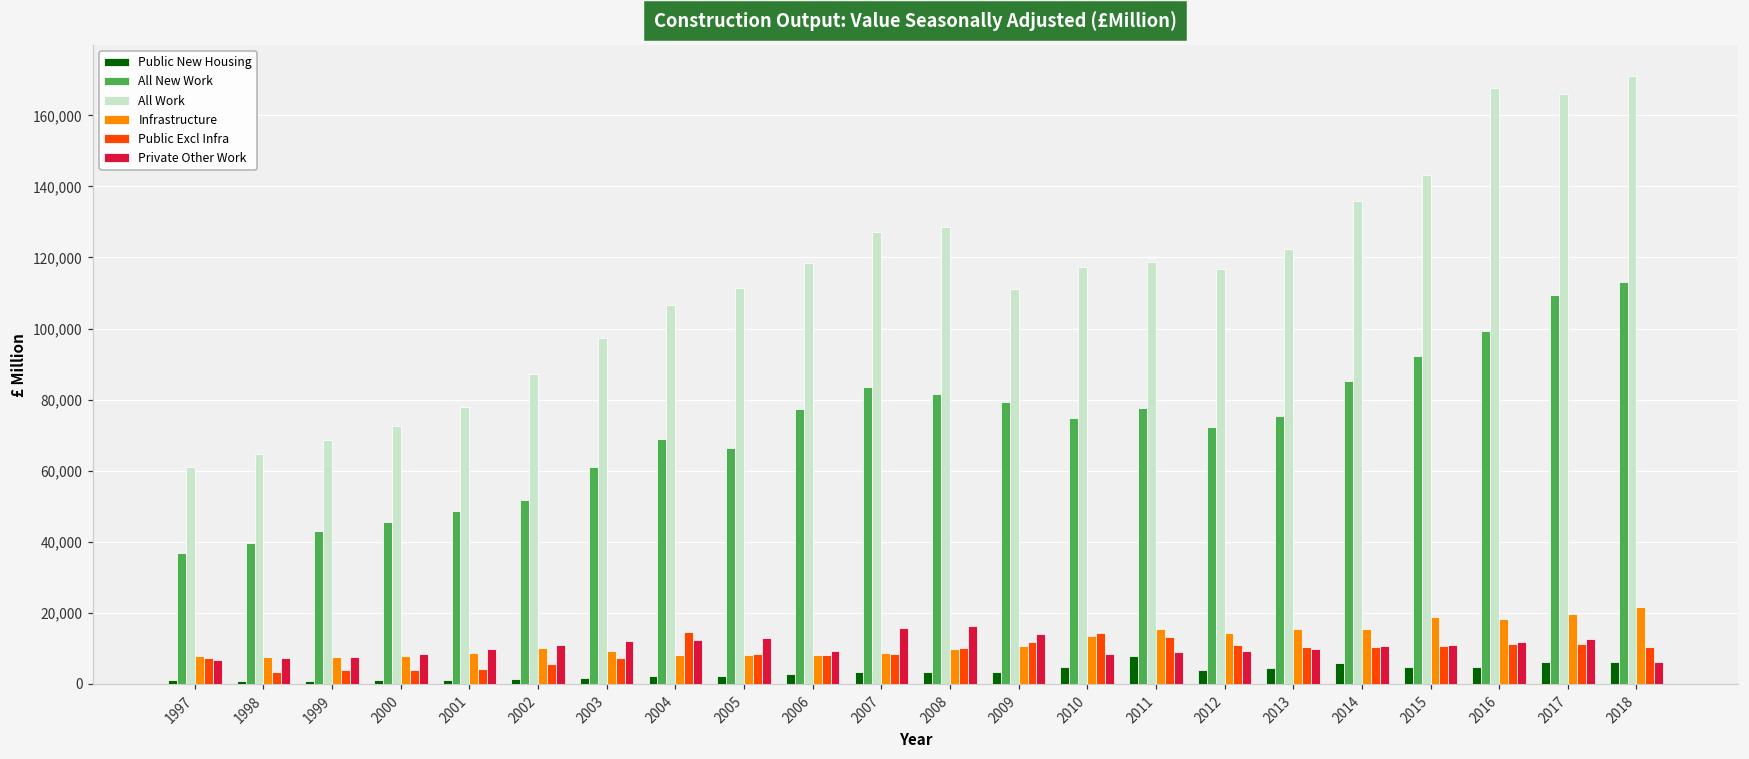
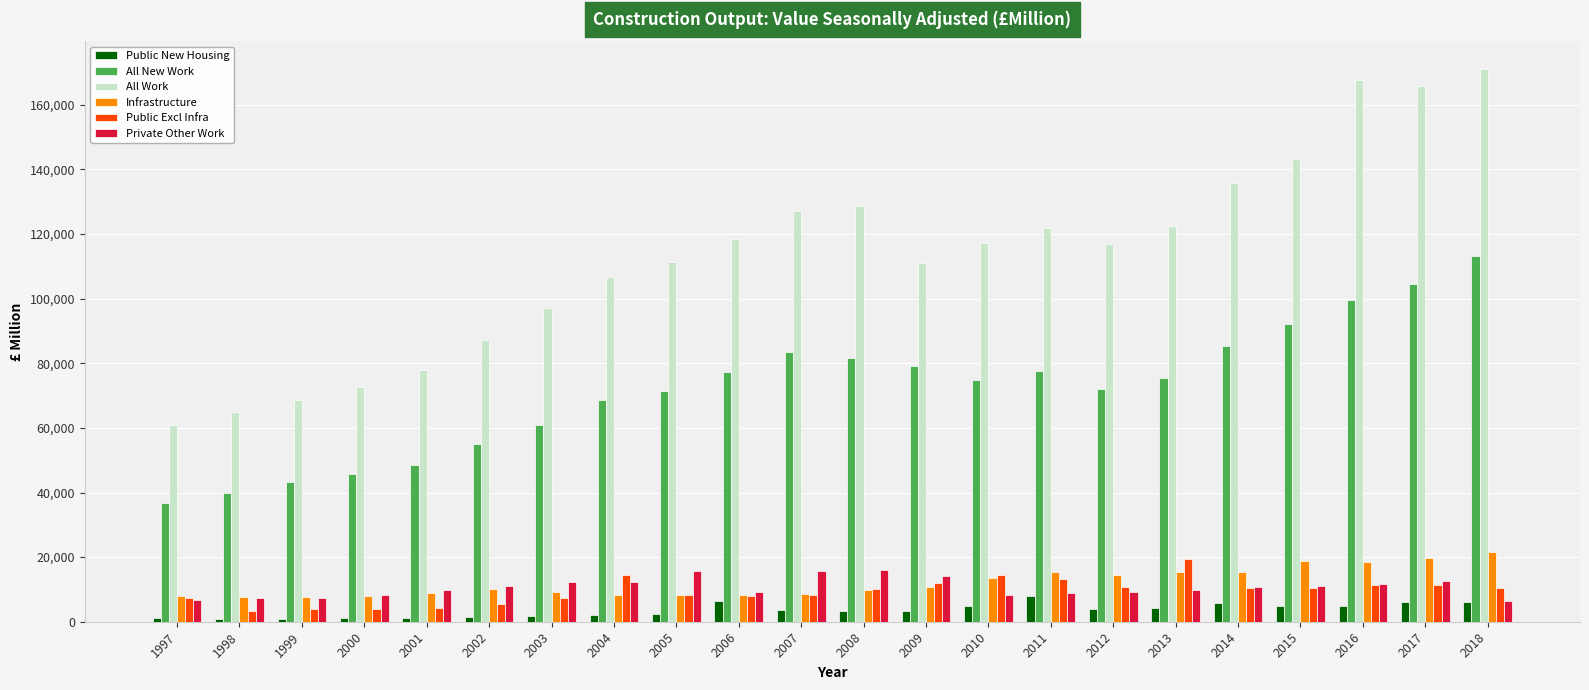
All New Work, 2002: 52,000 -> 55,000
All New Work, 2005: 66,000 -> 72,000
Private Other Work, 2005: 13,000 -> 16,000
Public New Housing, 2006: 3,000 -> 6,000
All Work, 2011: 119,000 -> 122,000
Public Excl Infra, 2013: 10,000 -> 20,000
All New Work, 2017: 109,000 -> 105,000
